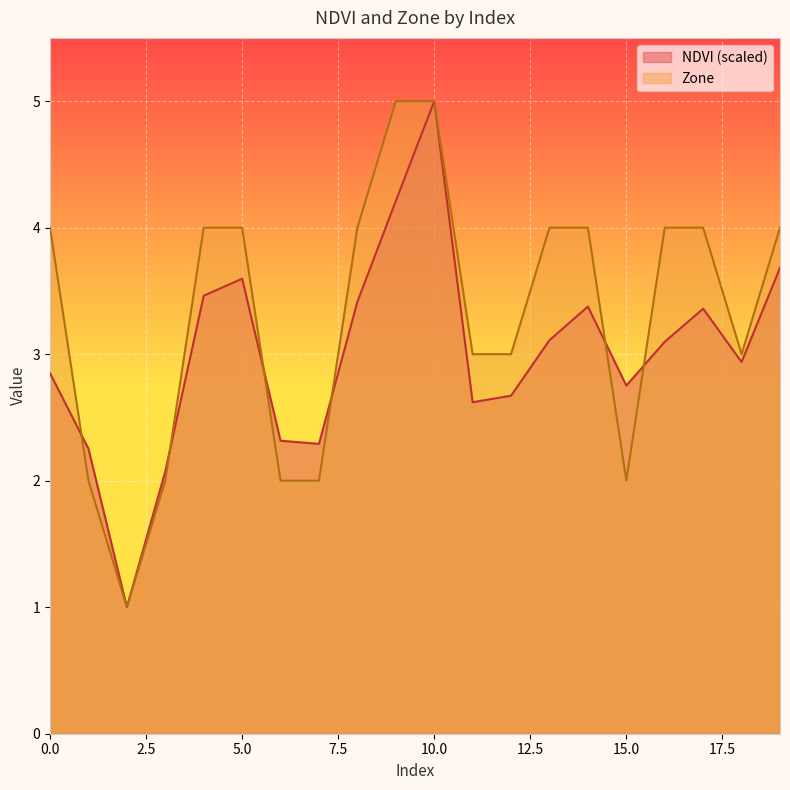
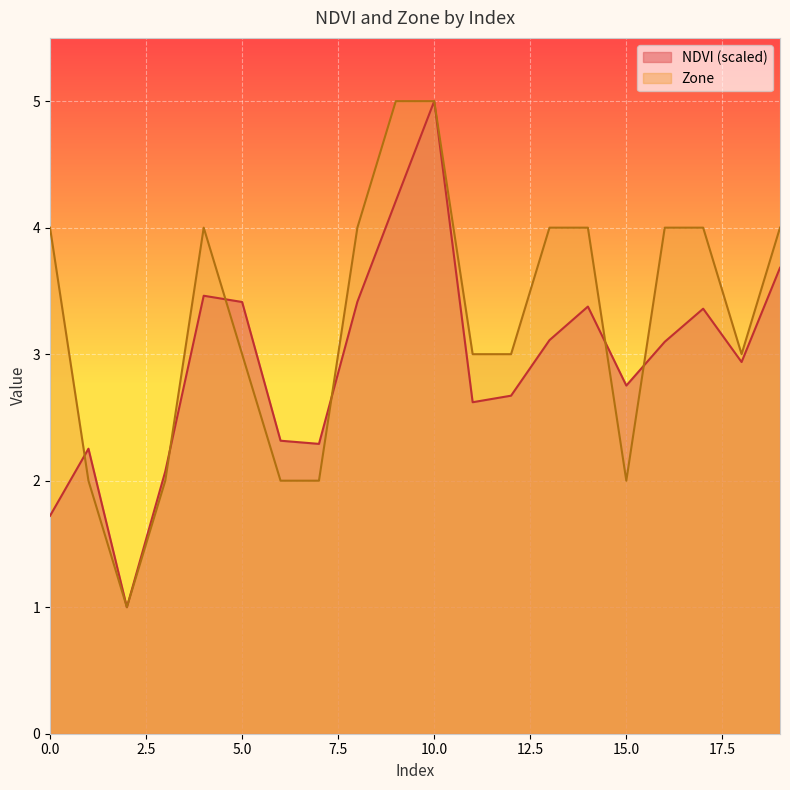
NDVI (scaled), 0.0: 2.85 -> 1.72
NDVI (scaled), 5.0: 3.60 -> 3.41
Zone, 5.0: 4 -> 3
